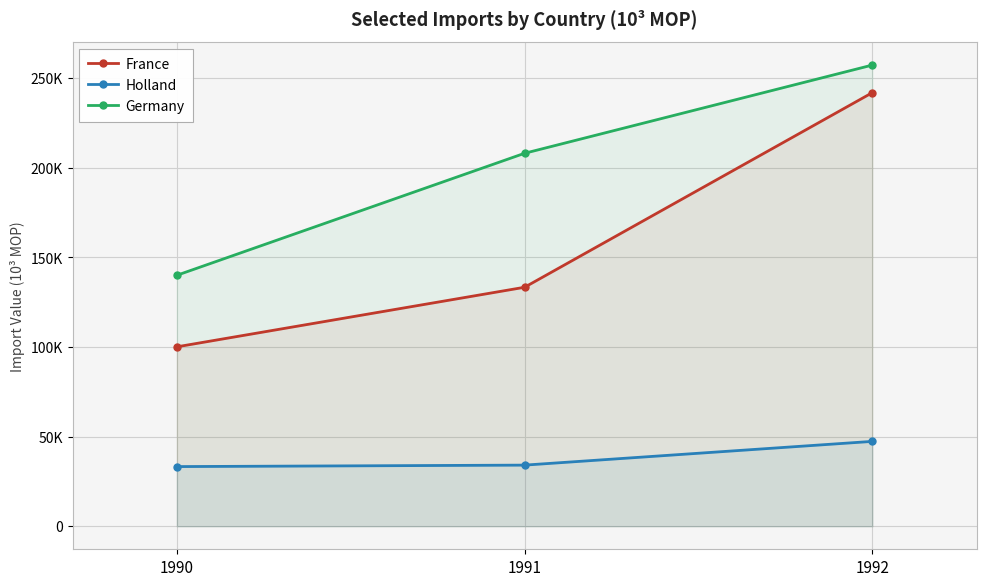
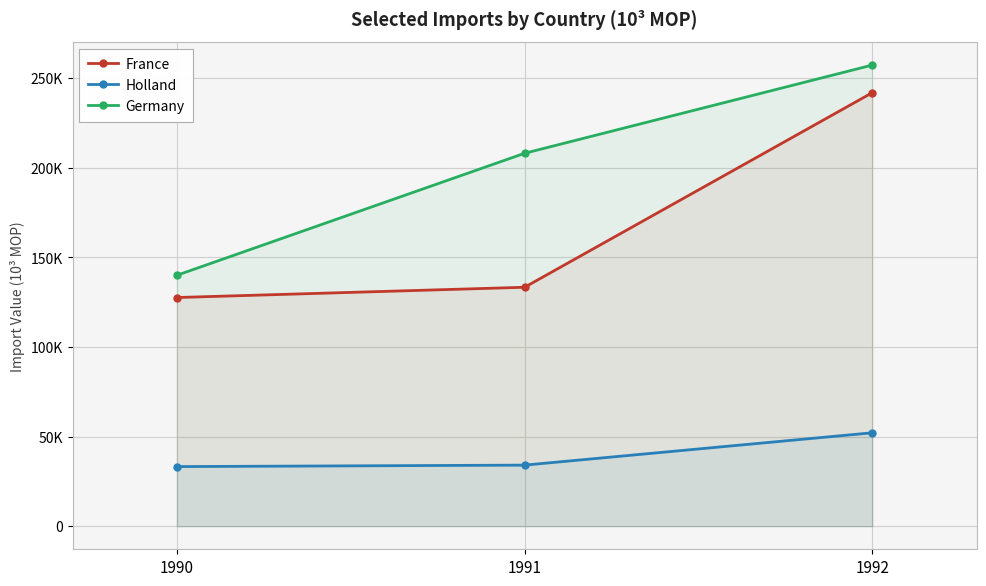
France, 1990: 100000 -> 128000
Holland, 1992: 47000 -> 52000
